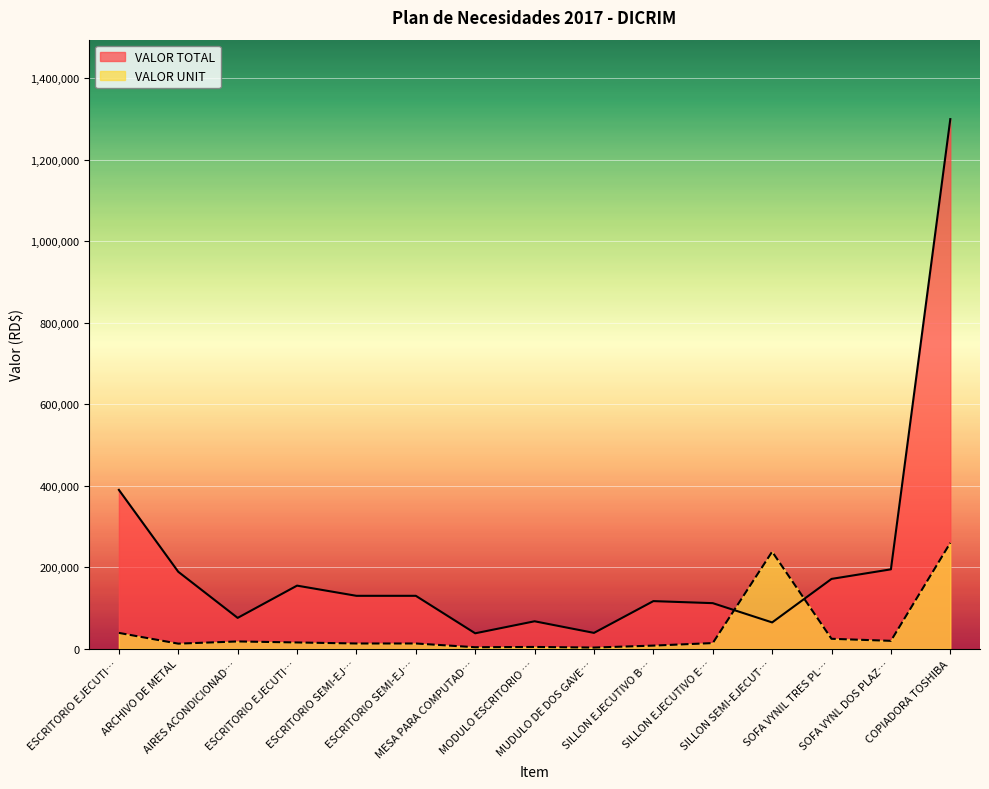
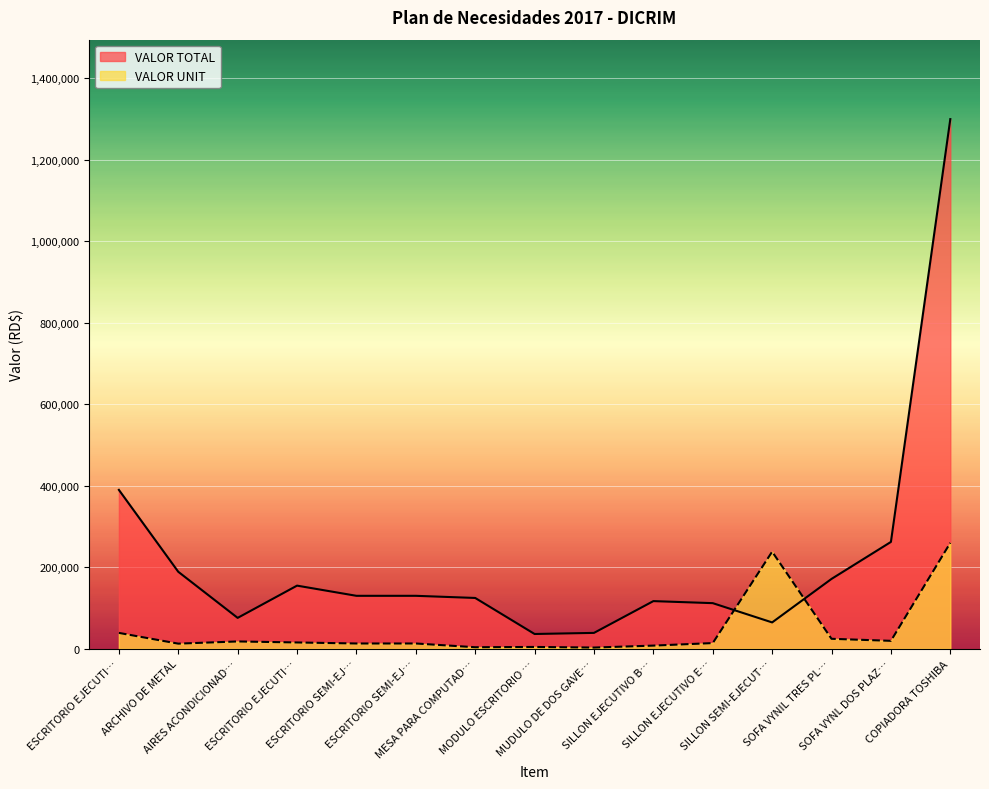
VALOR TOTAL, MESA PARA COMPUTAD…: 40,000 -> 120,000
VALOR TOTAL, MODULO ESCRITORIO …: 70,000 -> 40,000
VALOR TOTAL, SOFA VYNL DOS PLAZ…: 200,000 -> 260,000
